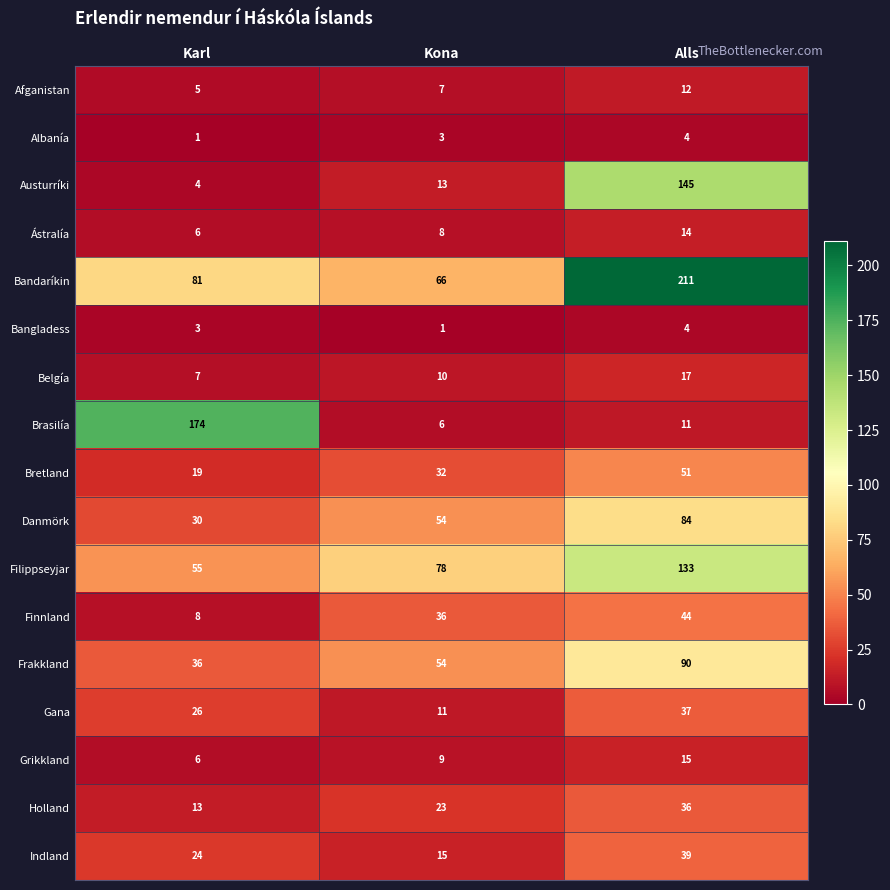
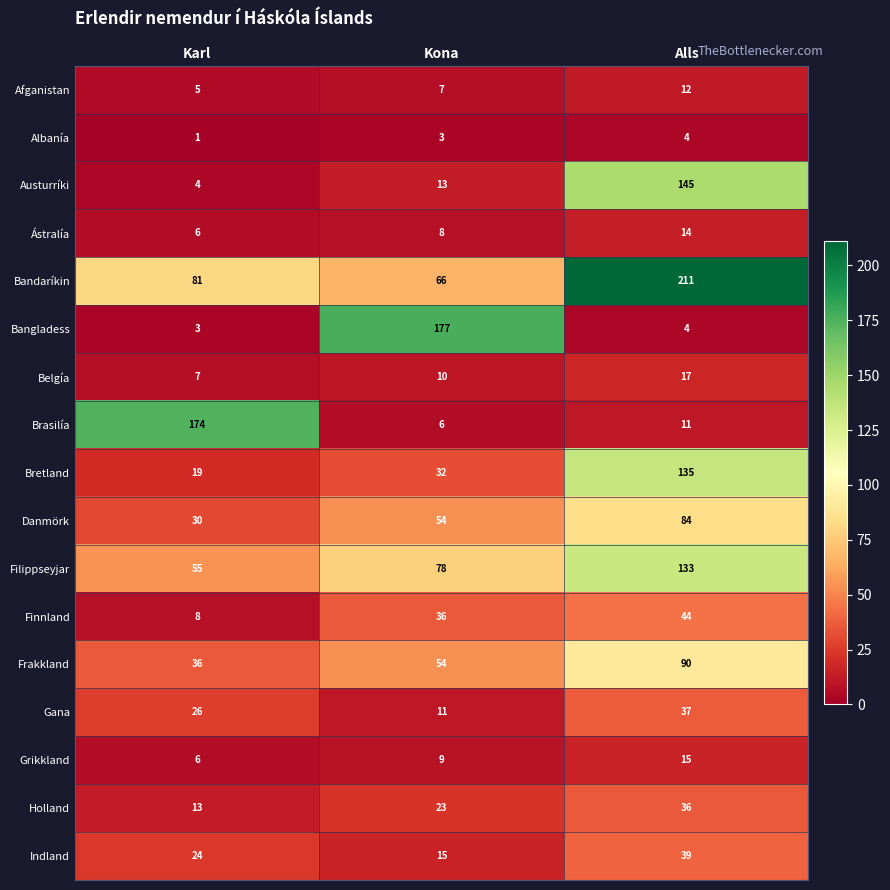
Bangladess, Kona: 1 -> 177
Bretland, Alls: 51 -> 135
